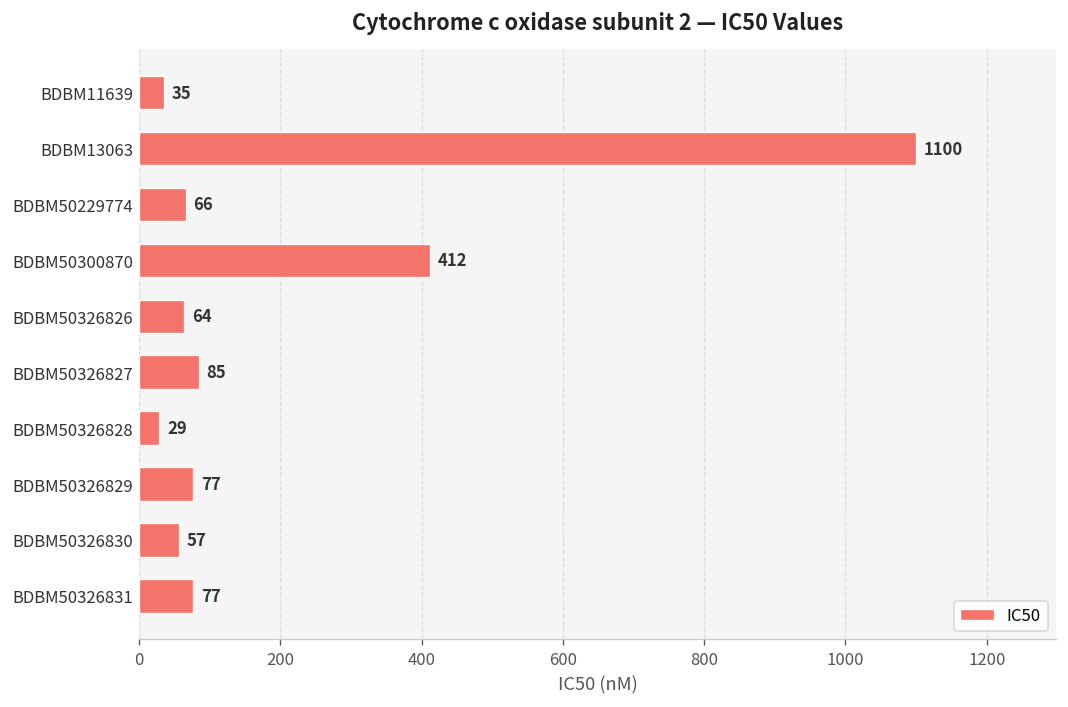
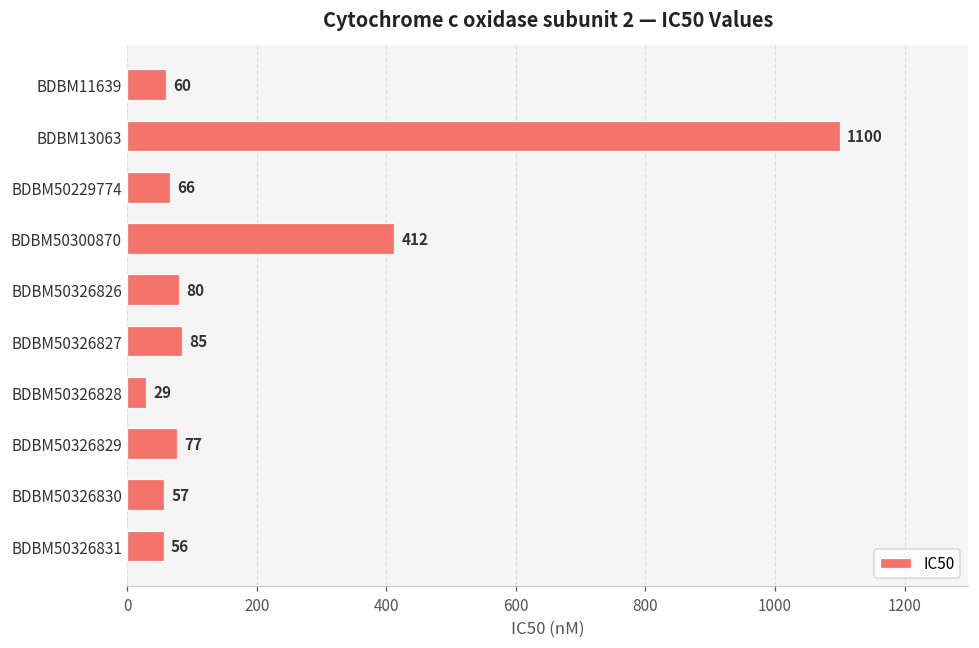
BDBM11639: 35 -> 60
BDBM50326826: 64 -> 80
BDBM50326831: 77 -> 56
